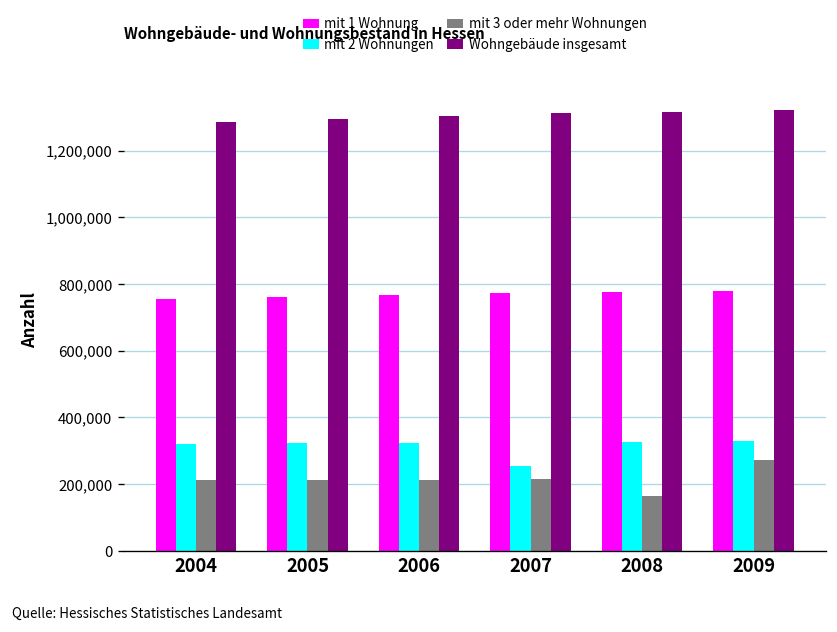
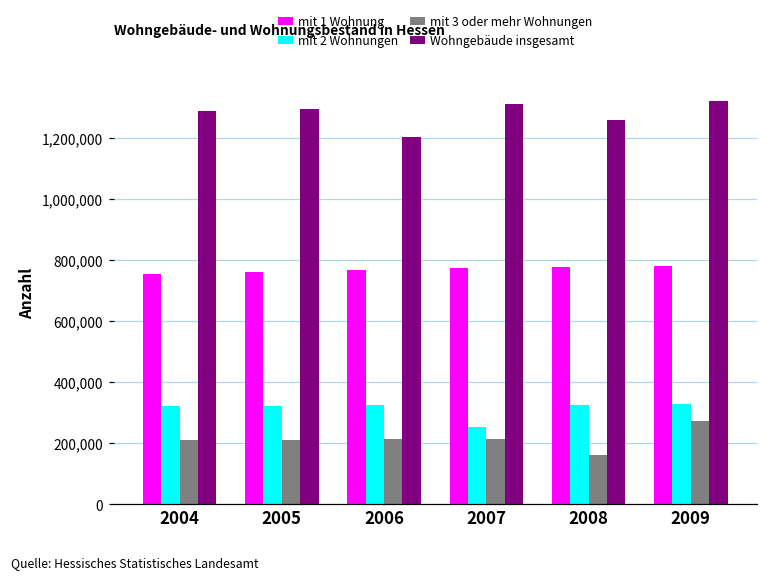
Wohngebäude insgesamt, 2006: 1,300,000 -> 1,200,000
Wohngebäude insgesamt, 2008: 1,320,000 -> 1,260,000
